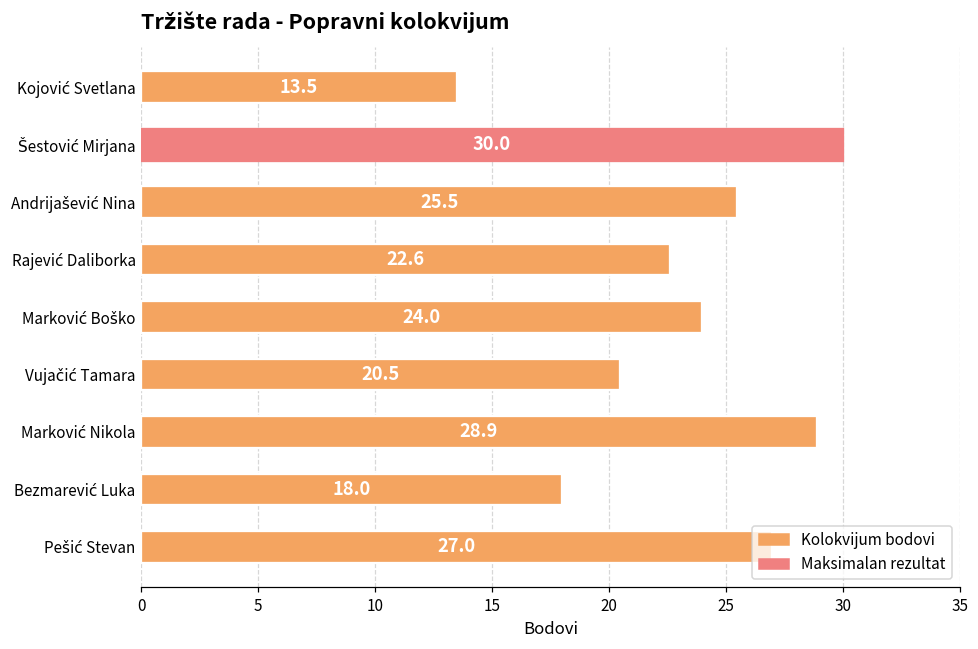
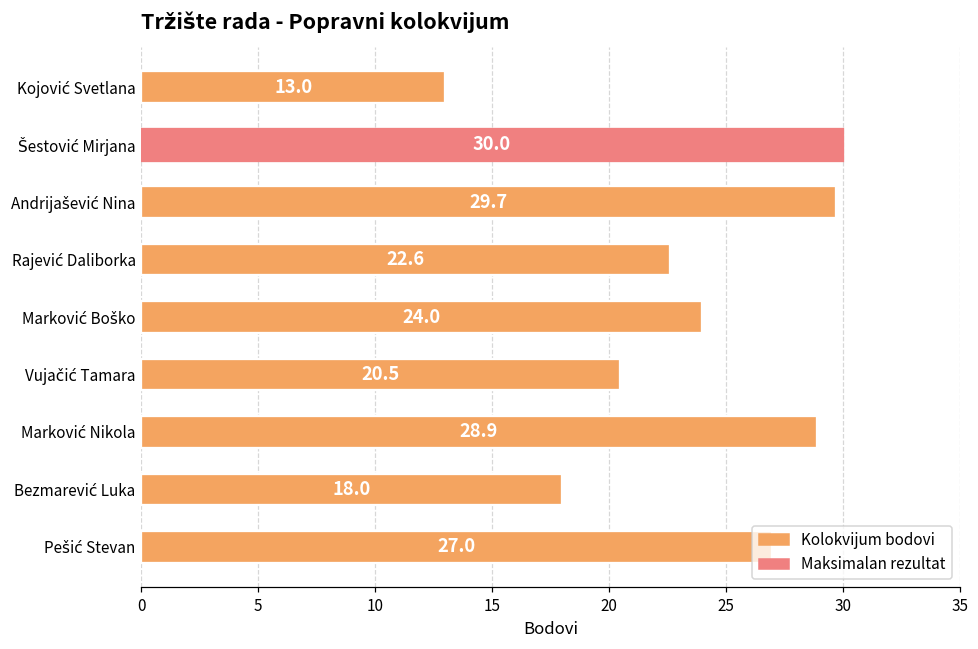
Kojović Svetlana: 13.5 -> 13.0
Andrijašević Nina: 25.5 -> 29.7
